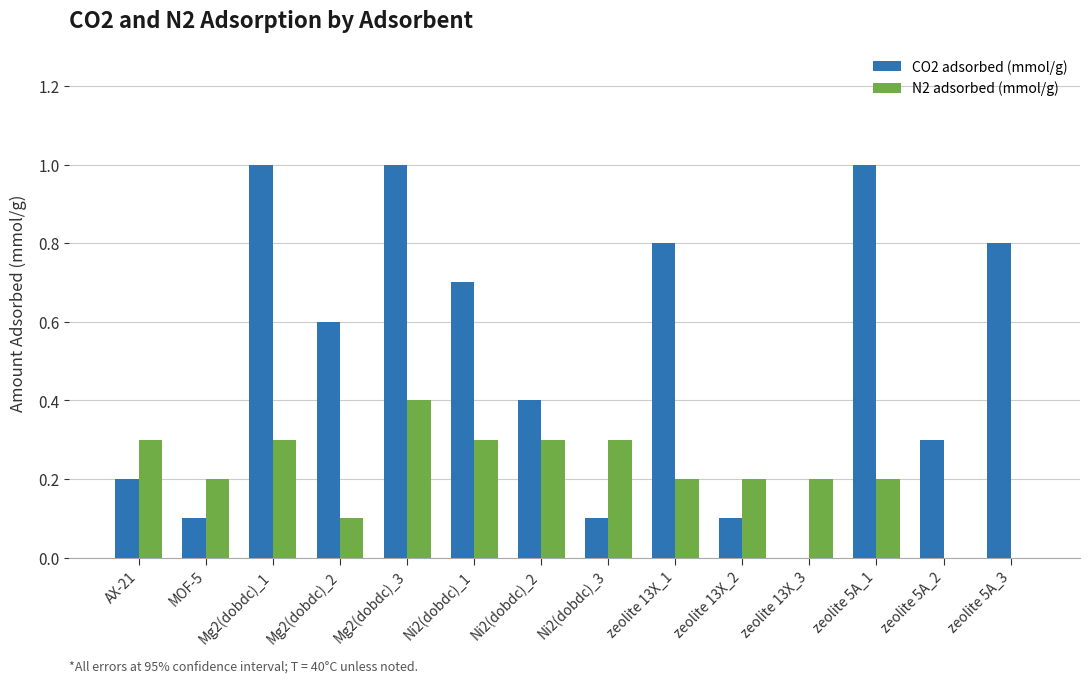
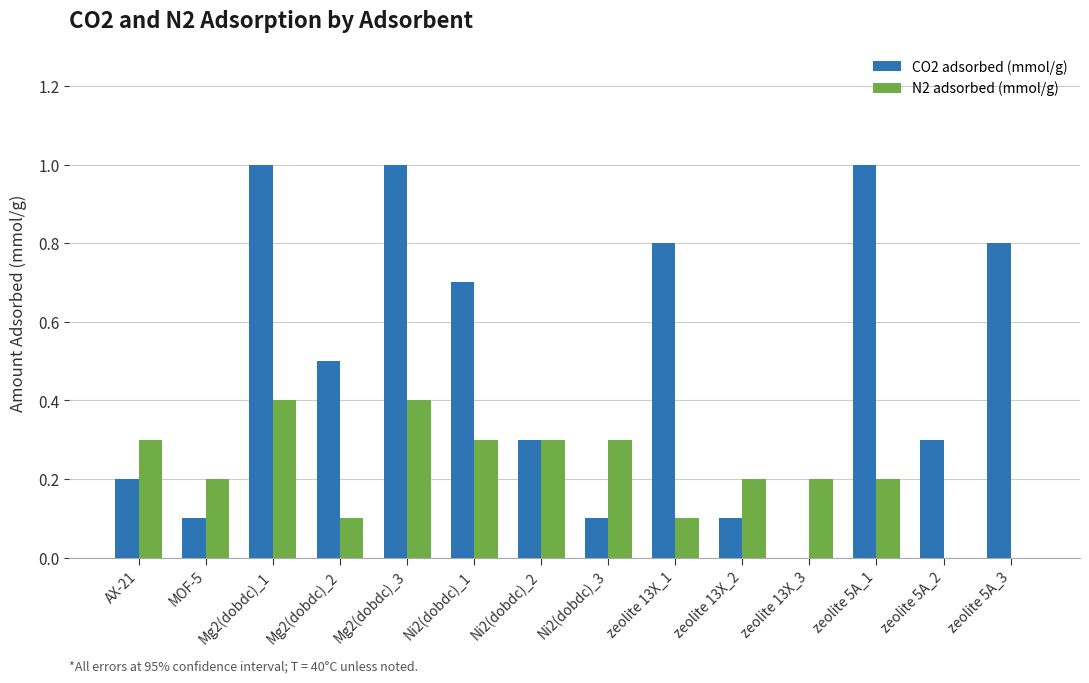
N2 adsorbed (mmol/g), Mg2(dobdc)_1: 0.3 -> 0.4
CO2 adsorbed (mmol/g), Mg2(dobdc)_2: 0.6 -> 0.5
CO2 adsorbed (mmol/g), Ni2(dobdc)_2: 0.4 -> 0.3
N2 adsorbed (mmol/g), zeolite 13X_1: 0.2 -> 0.1
